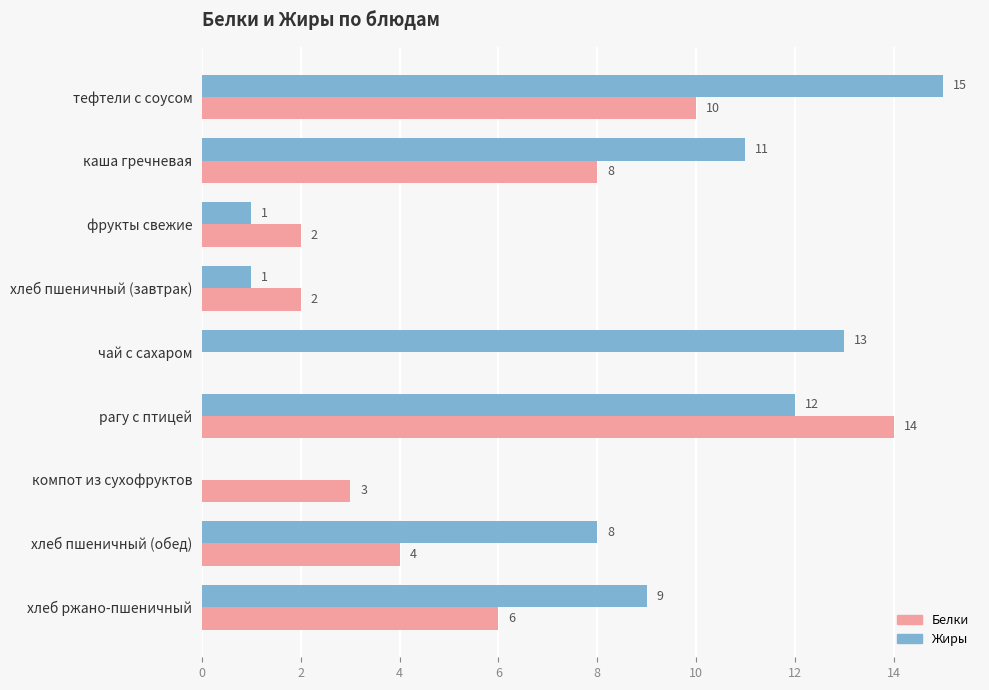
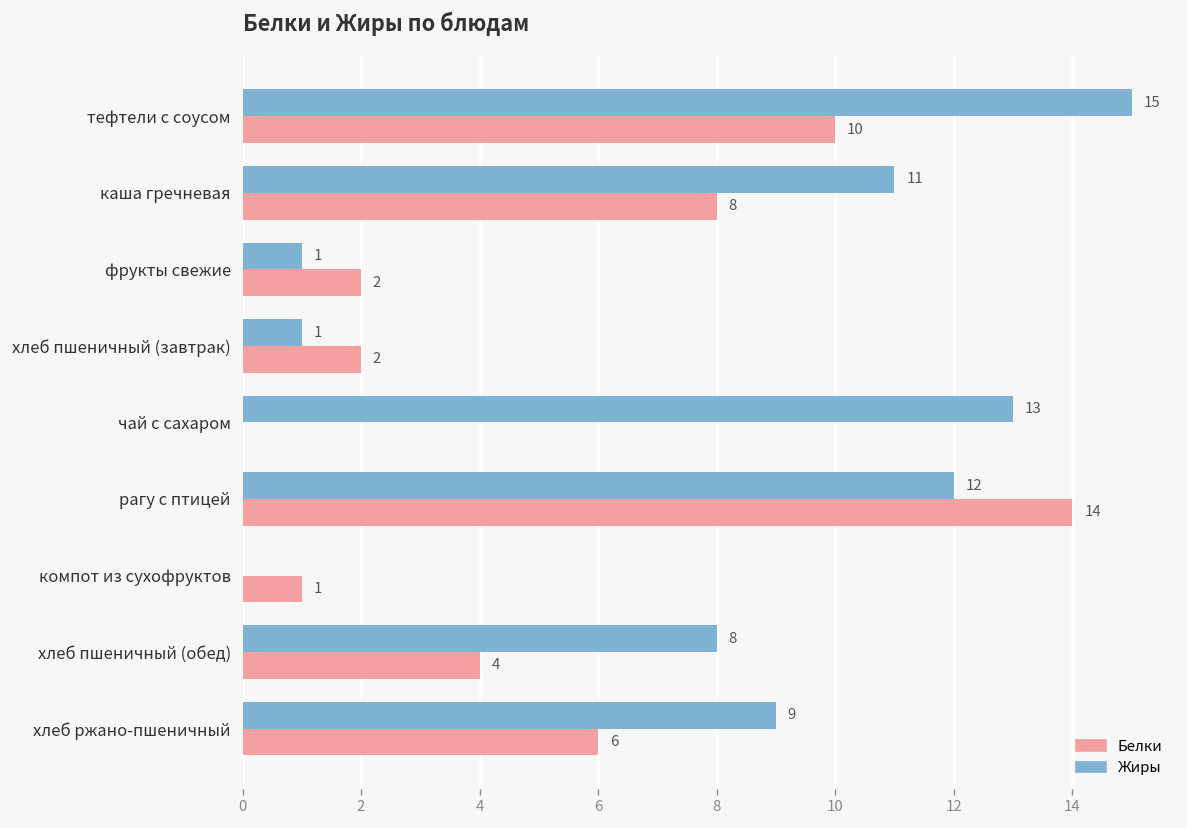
Белки, компот из сухофруктов: 3 -> 1
